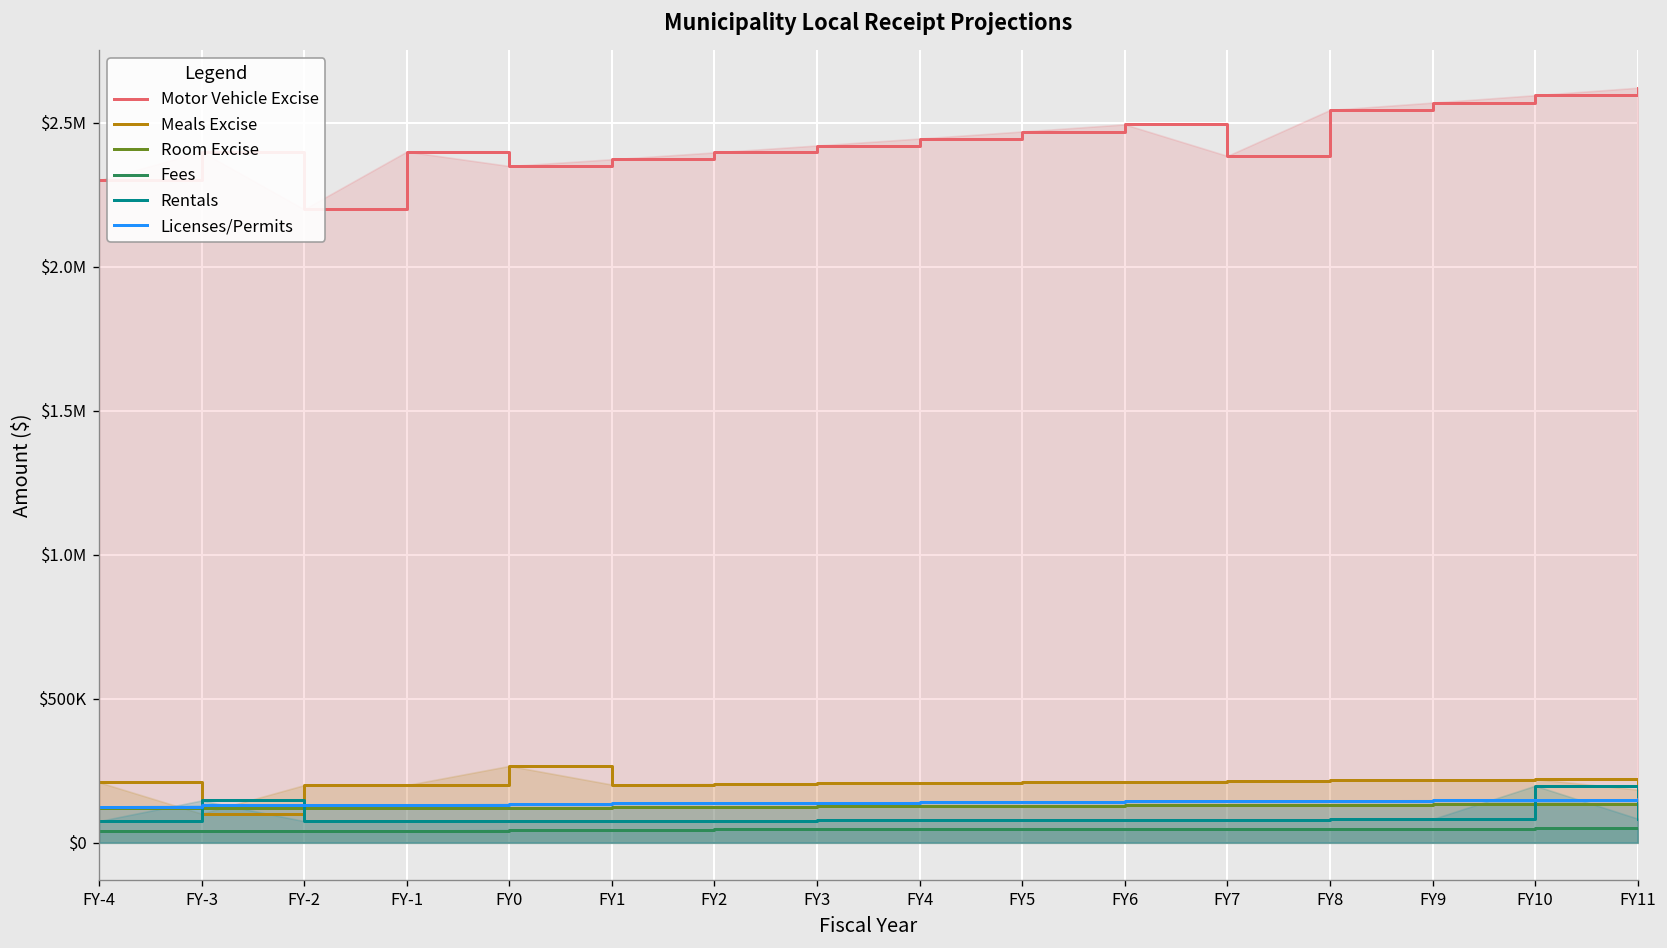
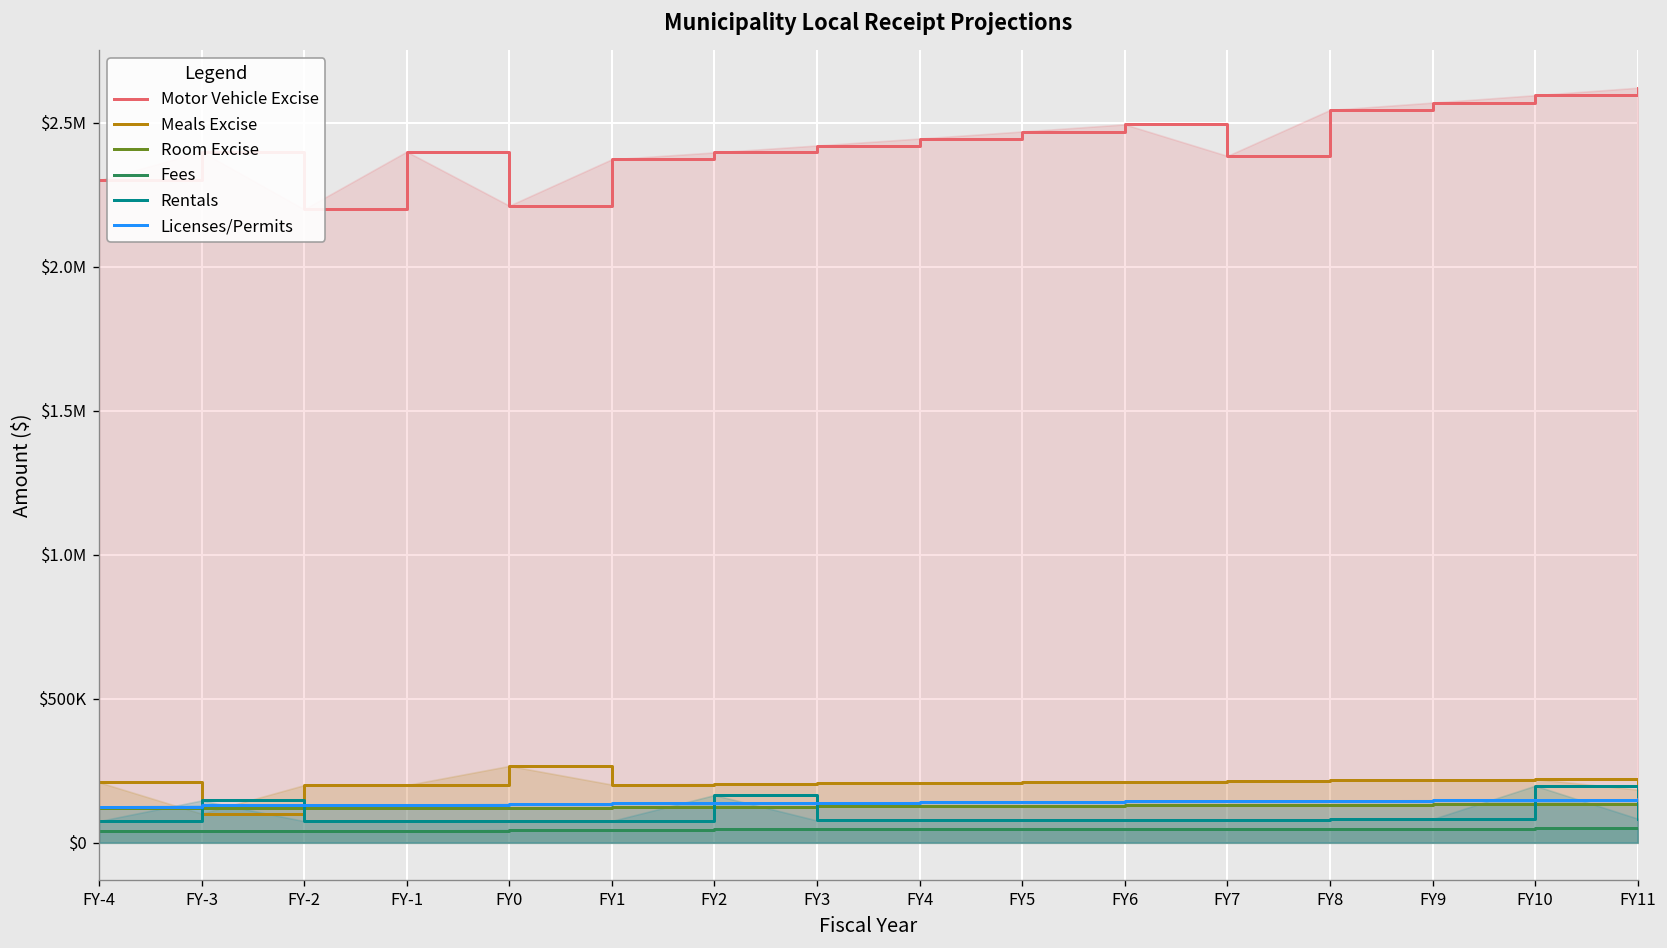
Motor Vehicle Excise, FY0: $2350000 -> $2210000
Rentals, FY2: $80000 -> $170000
